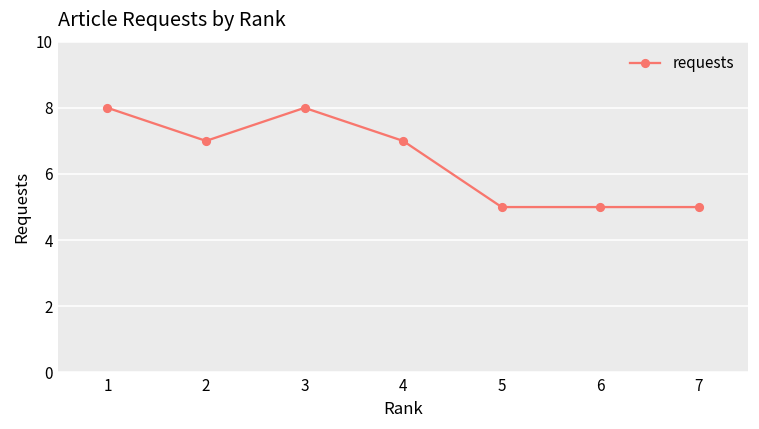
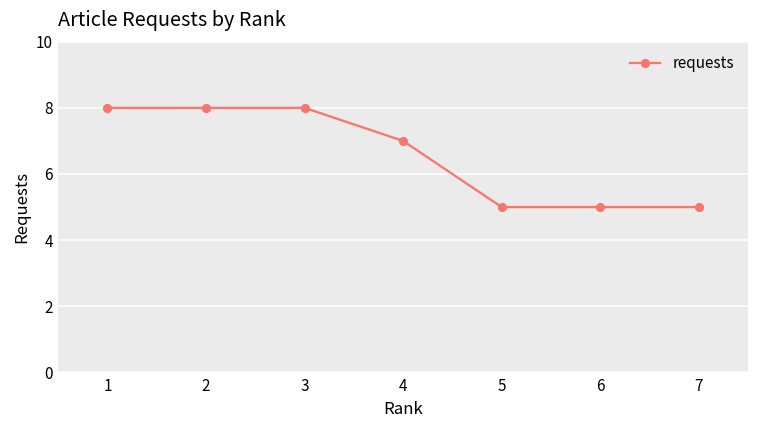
2: 7 -> 8
